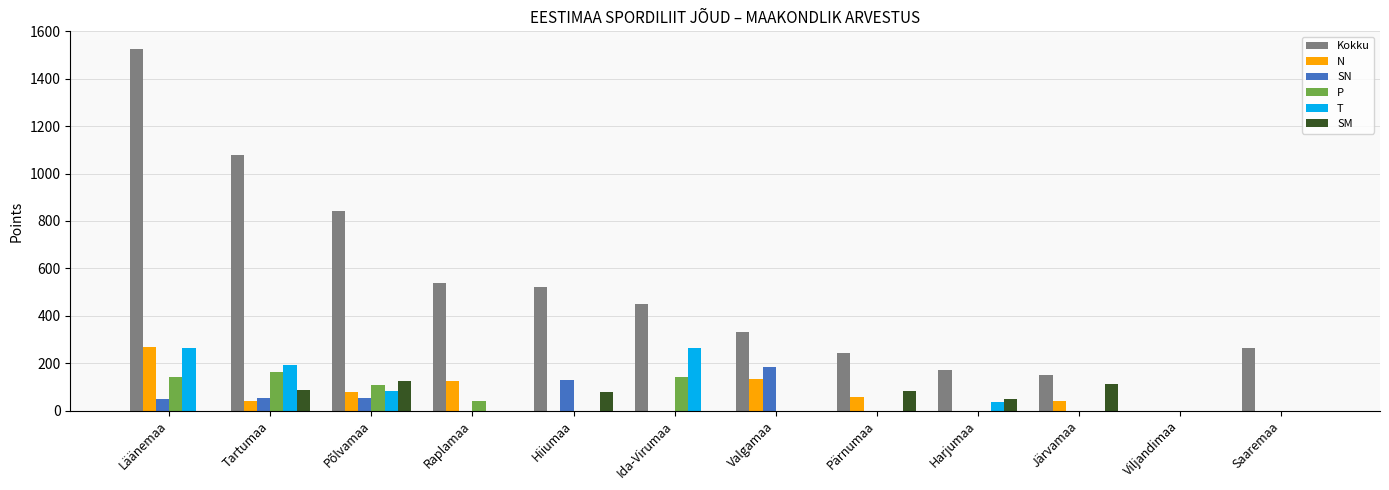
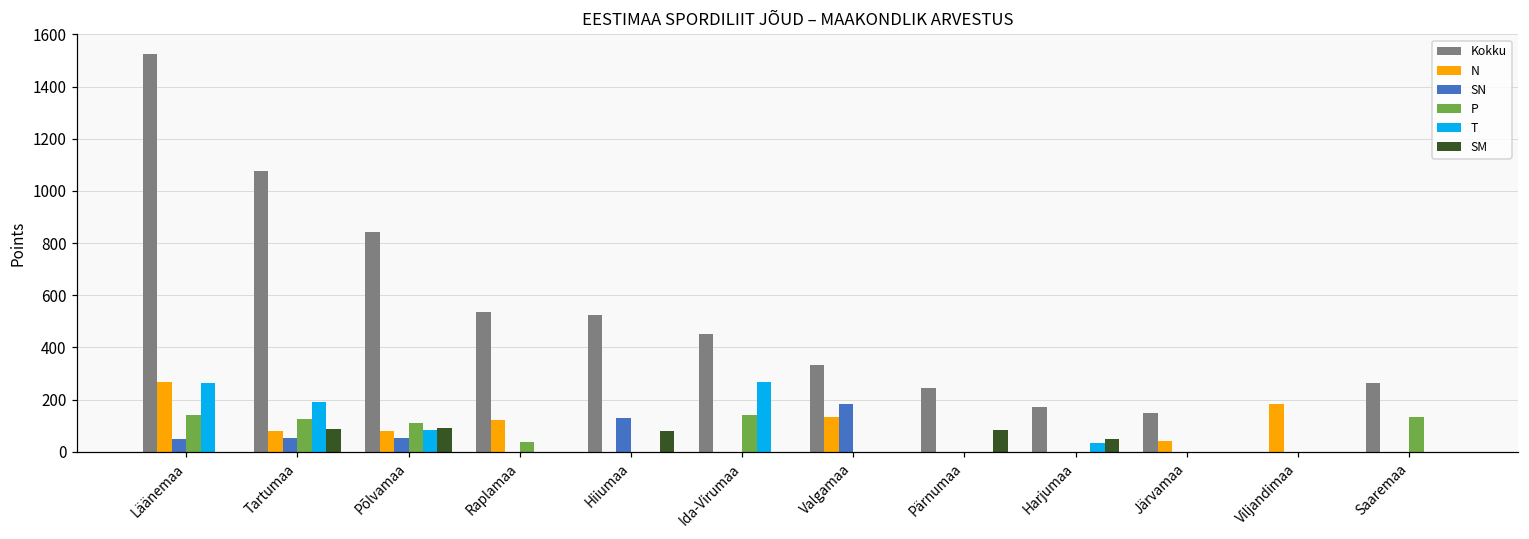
N, Tartumaa: 40 -> 80
P, Tartumaa: 160 -> 120
SM, Põlvamaa: 120 -> 90
N, Pärnumaa: 60 -> 0
SM, Järvamaa: 110 -> 0
N, Viljandimaa: 0 -> 180
P, Saaremaa: 0 -> 130
